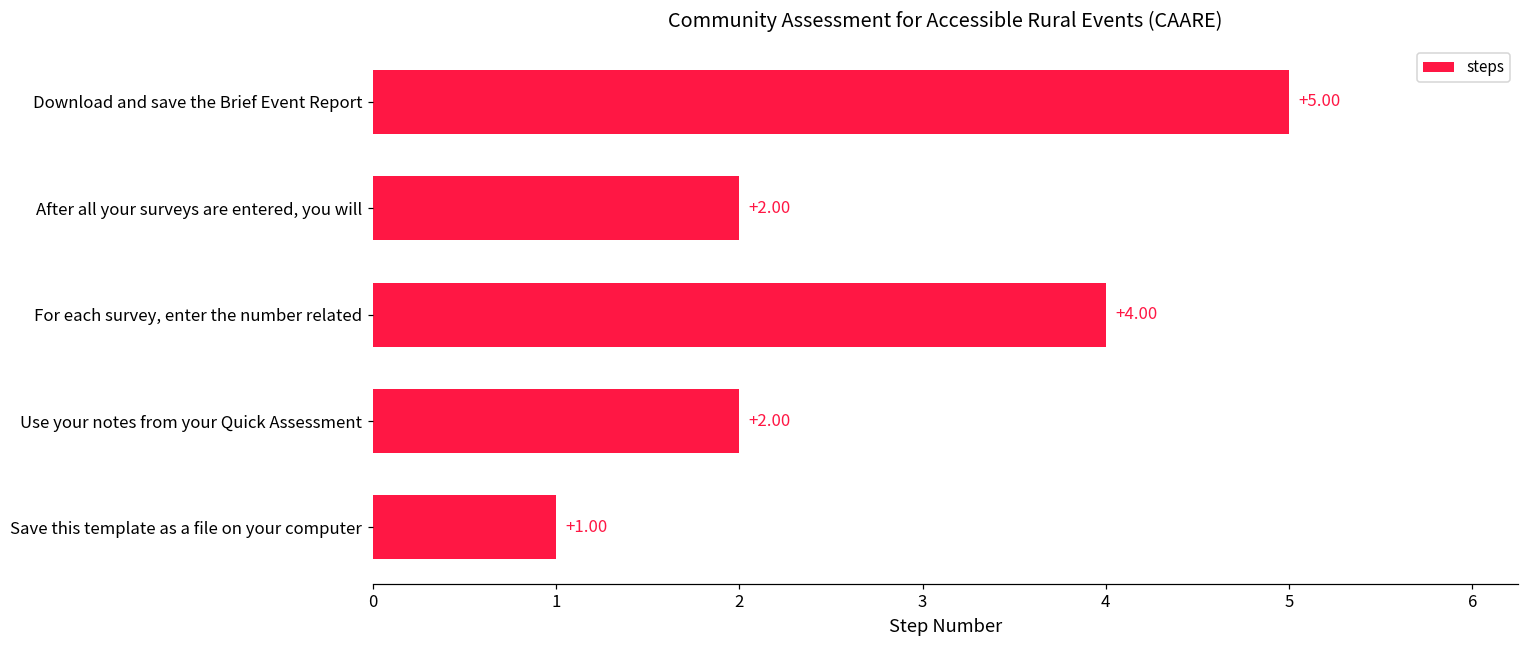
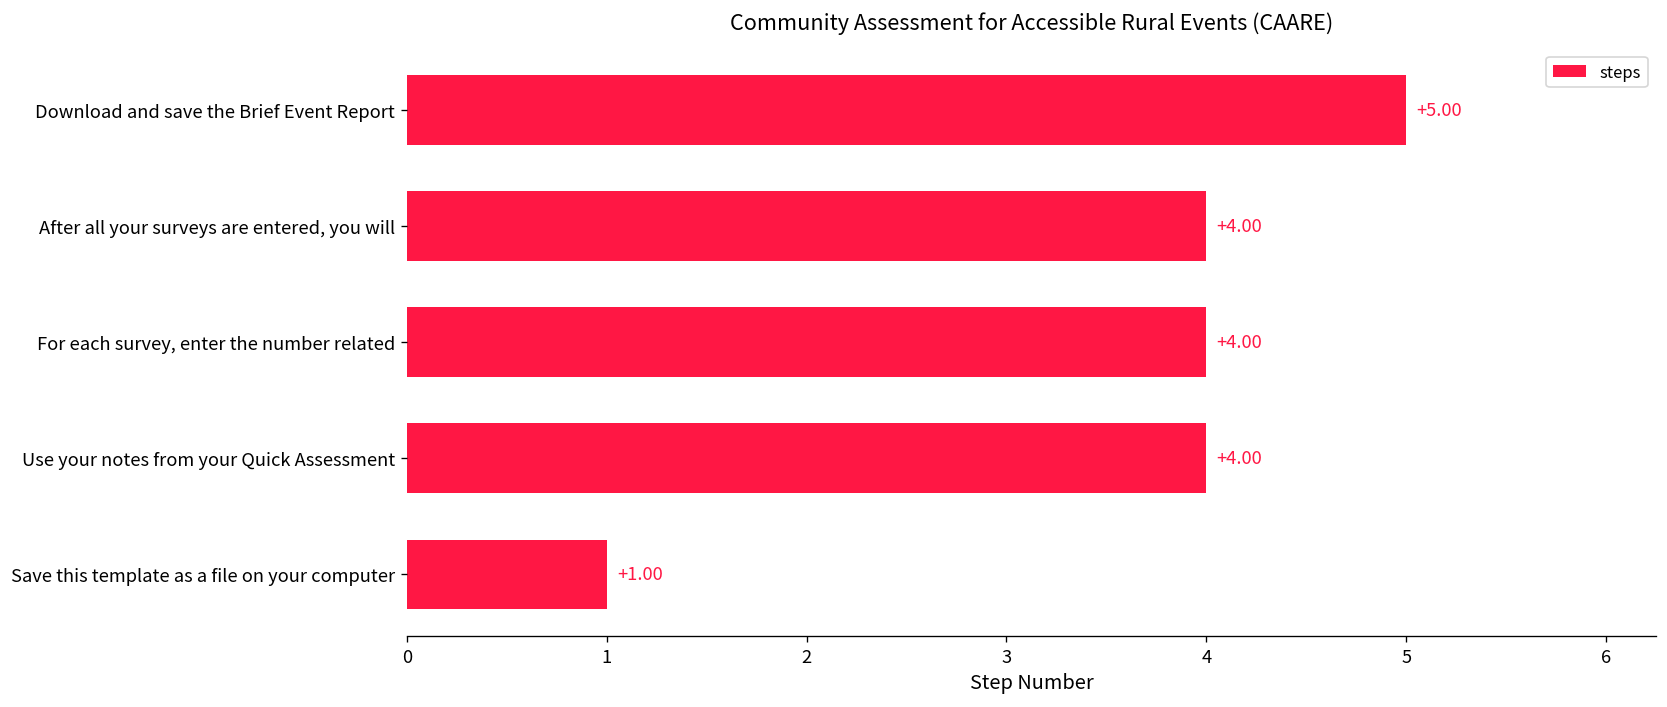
After all your surveys are entered, you will: +2.00 -> +4.00
Use your notes from your Quick Assessment: +2.00 -> +4.00
